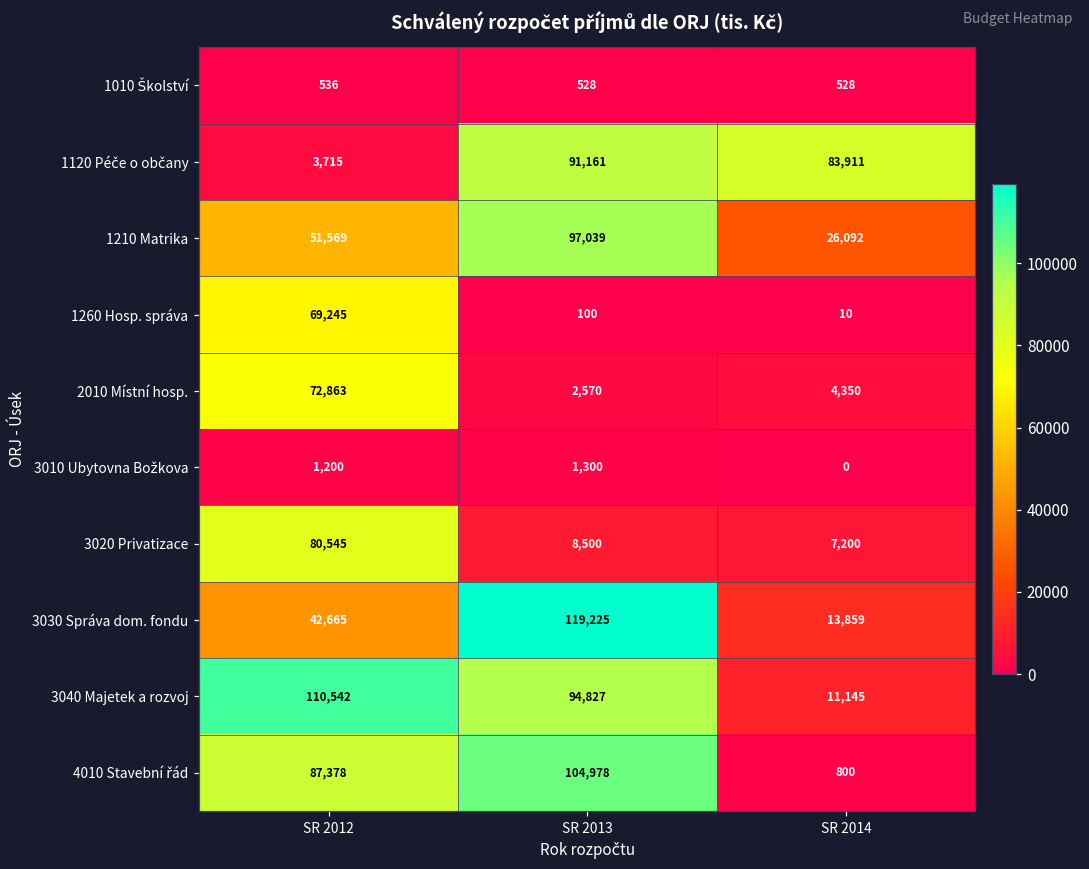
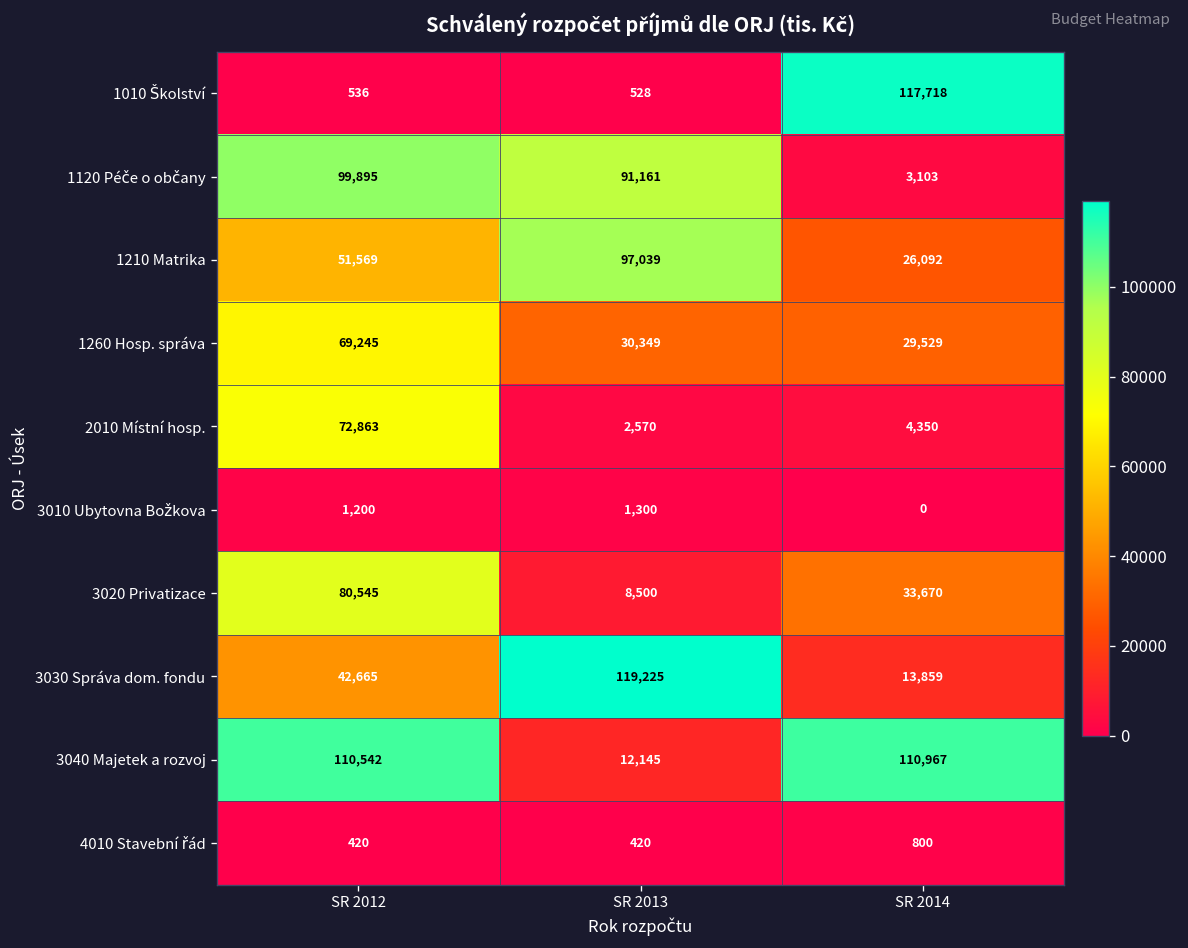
1010 Školství, SR 2014: 528 -> 117,718
1120 Péče o občany, SR 2012: 3,715 -> 99,895
1120 Péče o občany, SR 2014: 83,911 -> 3,103
1260 Hosp. správa, SR 2013: 100 -> 30,349
1260 Hosp. správa, SR 2014: 10 -> 29,529
3020 Privatizace, SR 2014: 7,200 -> 33,670
3040 Majetek a rozvoj, SR 2013: 94,827 -> 12,145
3040 Majetek a rozvoj, SR 2014: 11,145 -> 110,967
4010 Stavební řád, SR 2012: 87,378 -> 420
4010 Stavební řád, SR 2013: 104,978 -> 420
